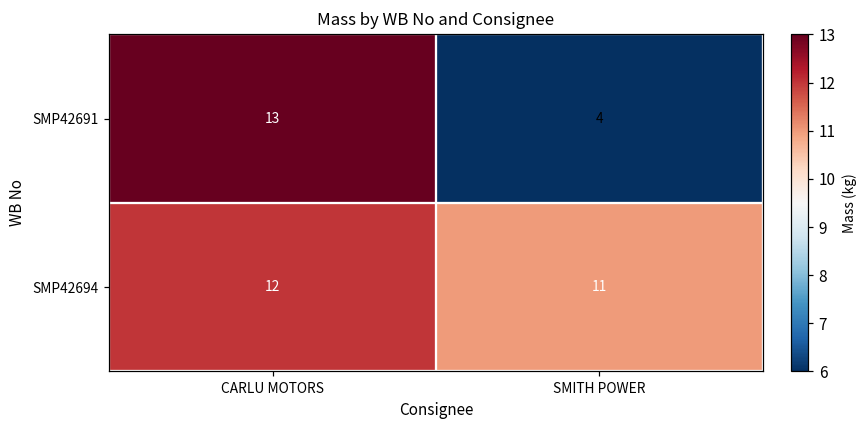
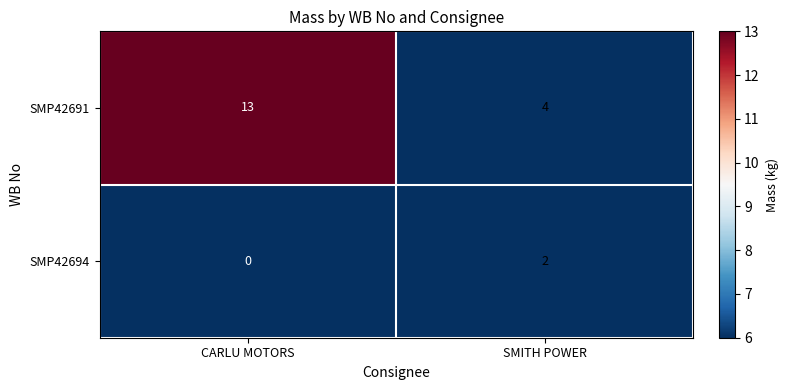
SMP42694, CARLU MOTORS: 12 -> 0
SMP42694, SMITH POWER: 11 -> 2
